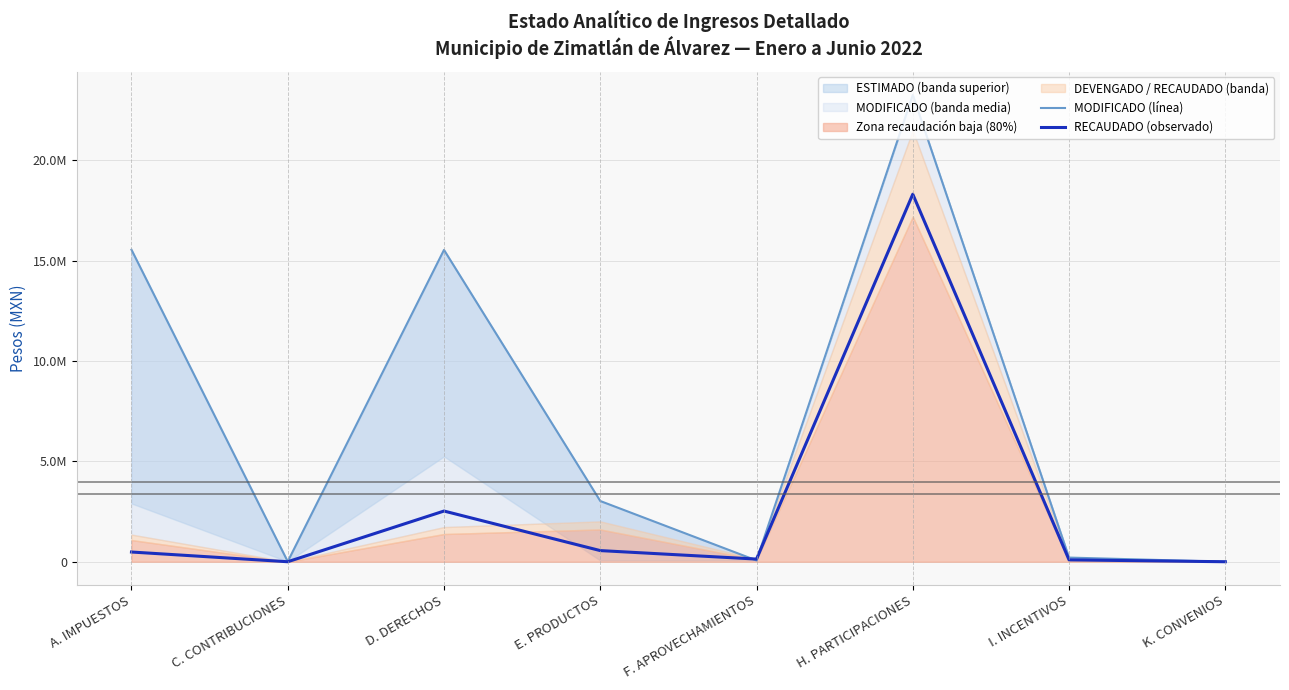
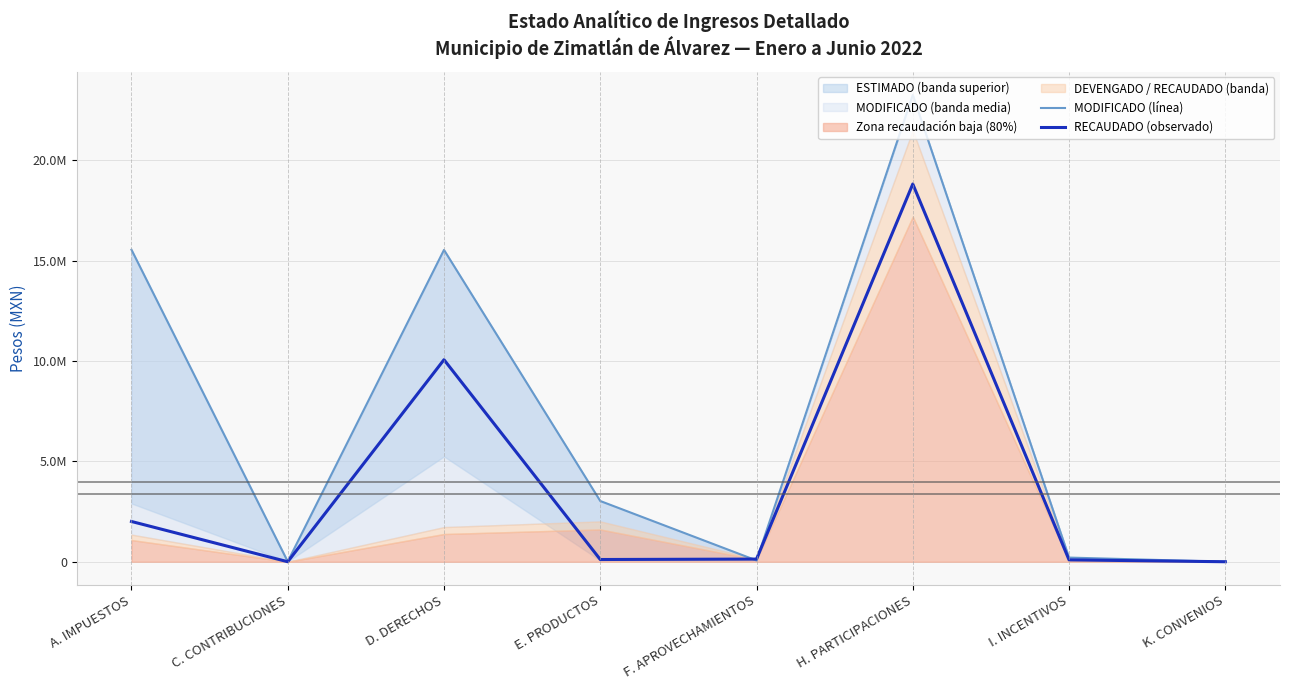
RECAUDADO (observado), A. IMPUESTOS: 500000 -> 2000000
RECAUDADO (observado), D. DERECHOS: 2500000 -> 10100000
RECAUDADO (observado), E. PRODUCTOS: 600000 -> 100000
RECAUDADO (observado), H. PARTICIPACIONES: 18300000 -> 18800000
